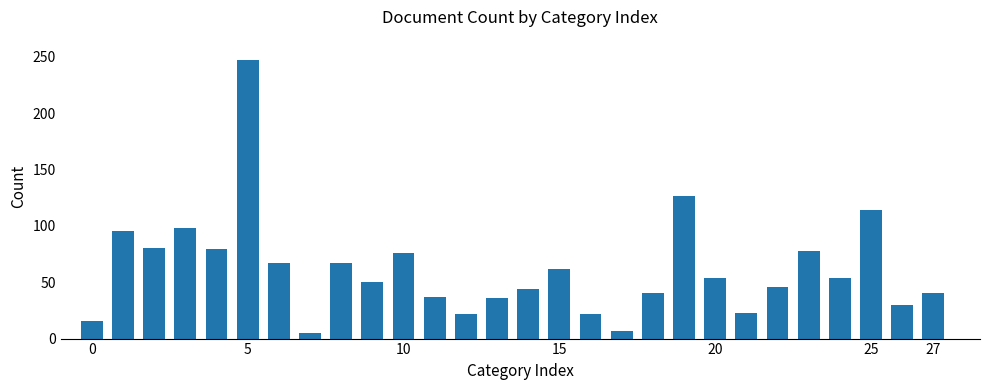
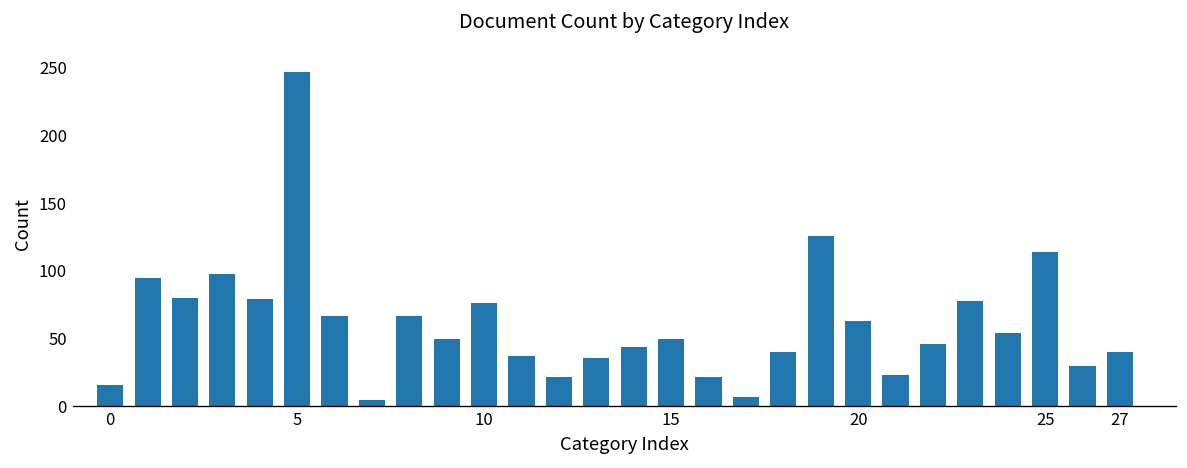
15: 62 -> 50
20: 54 -> 63
